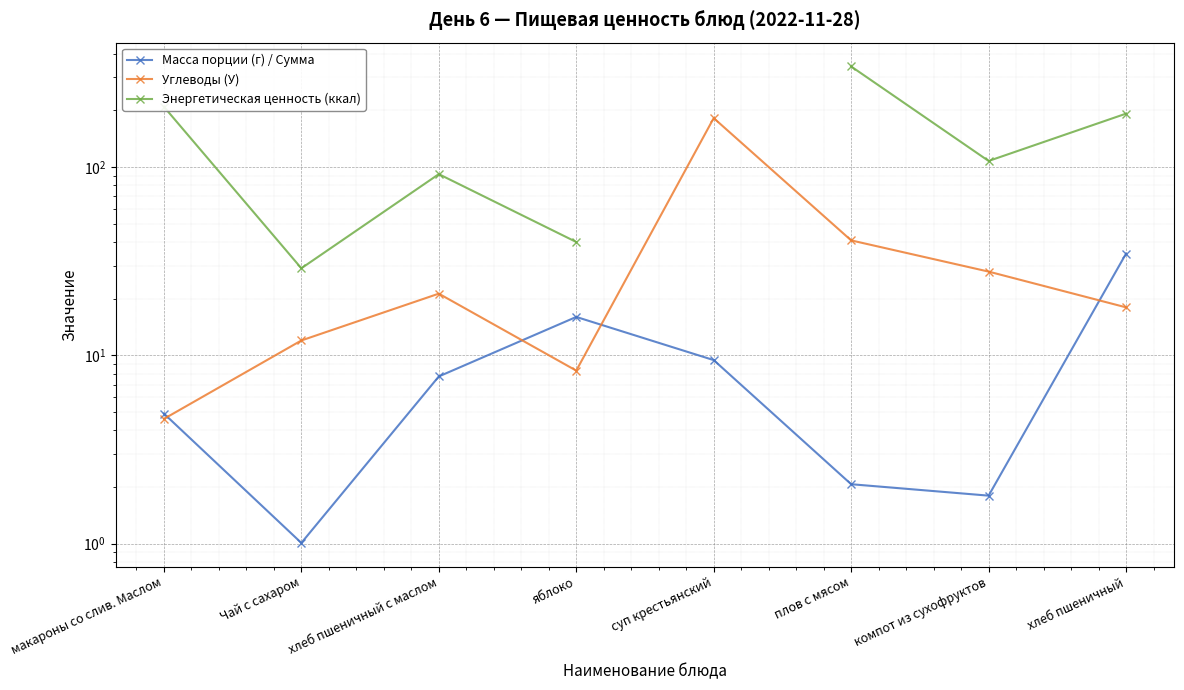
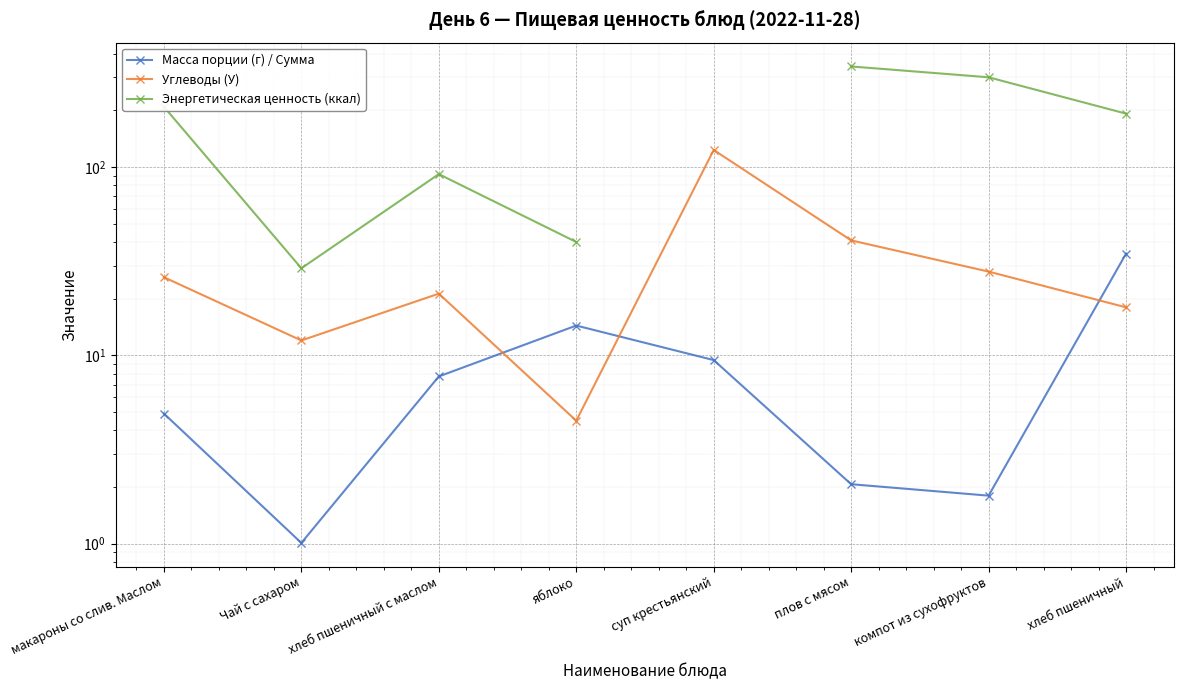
Углеводы (У), макароны со слив. Маслом: 4.6 -> 26
Масса порции (г) / Сумма, яблоко: 16 -> 14
Углеводы (У), яблоко: 8 -> 4.5
Углеводы (У), суп крестьянский: 180 -> 120
Энергетическая ценность (ккал), компот из сухофруктов: 110 -> 300
